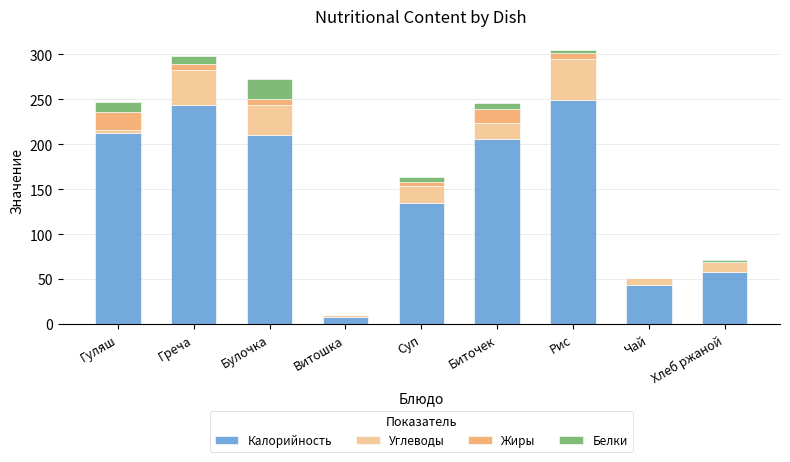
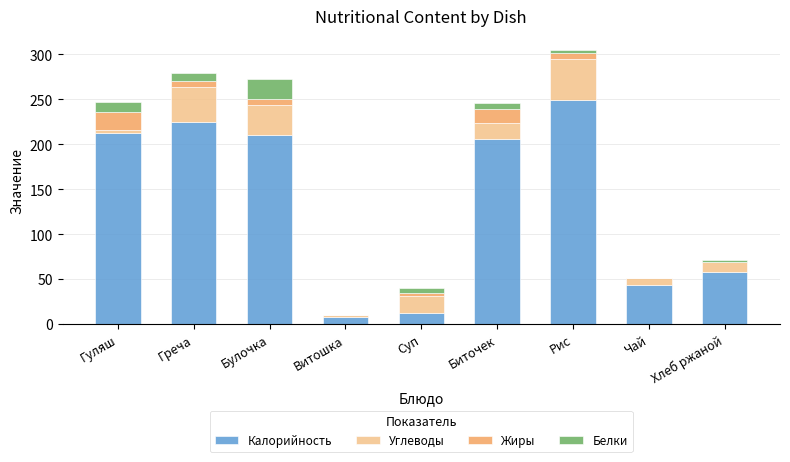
Калорийность, Греча: 240 -> 230
Калорийность, Суп: 140 -> 10
